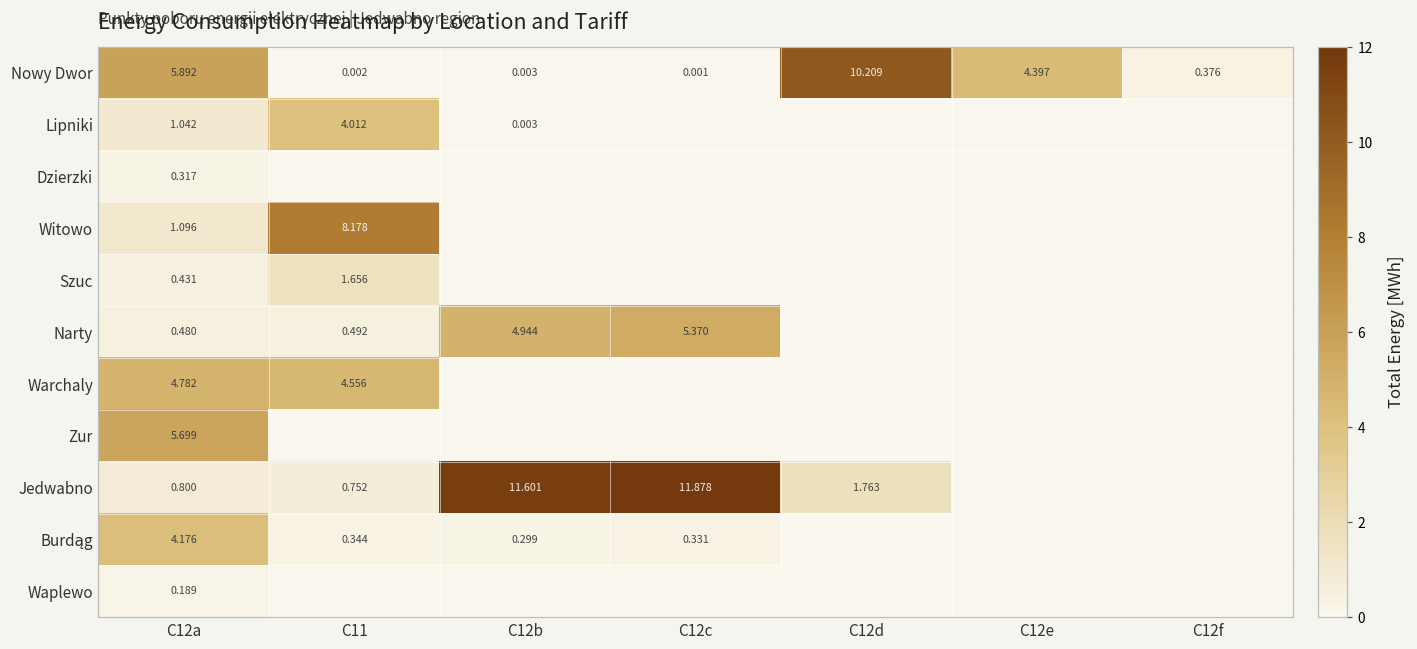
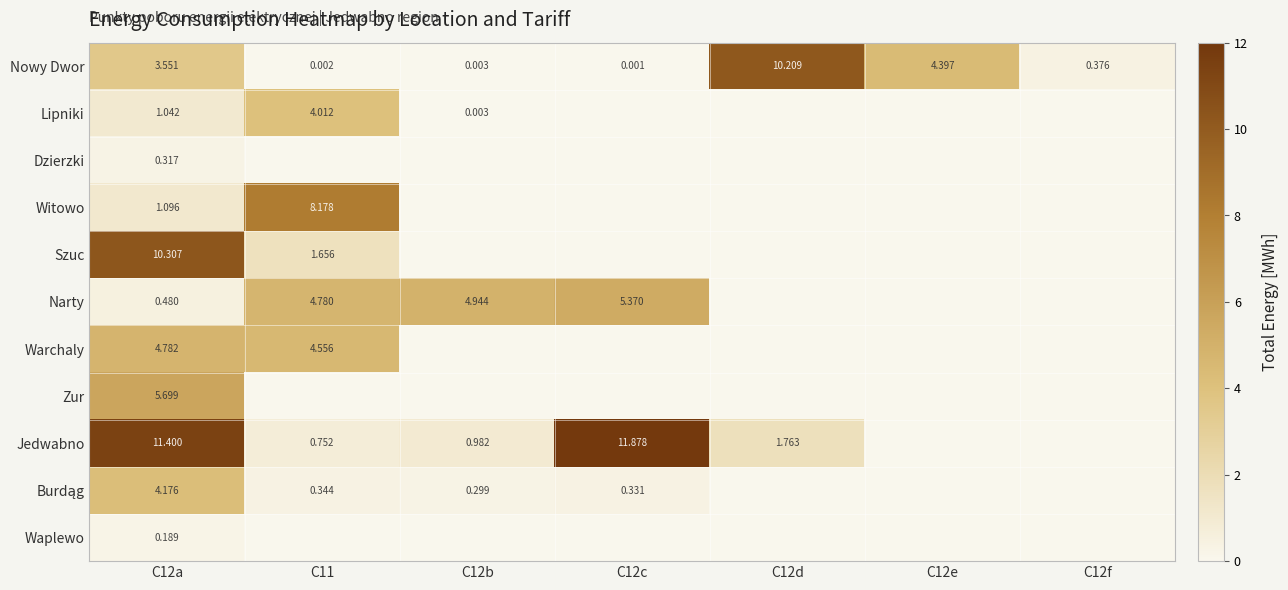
Nowy Dwor, C12a: 5.892 -> 3.551
Szuc, C12a: 0.431 -> 10.307
Narty, C11: 0.492 -> 4.780
Jedwabno, C12a: 0.800 -> 11.400
Jedwabno, C12b: 11.601 -> 0.982
